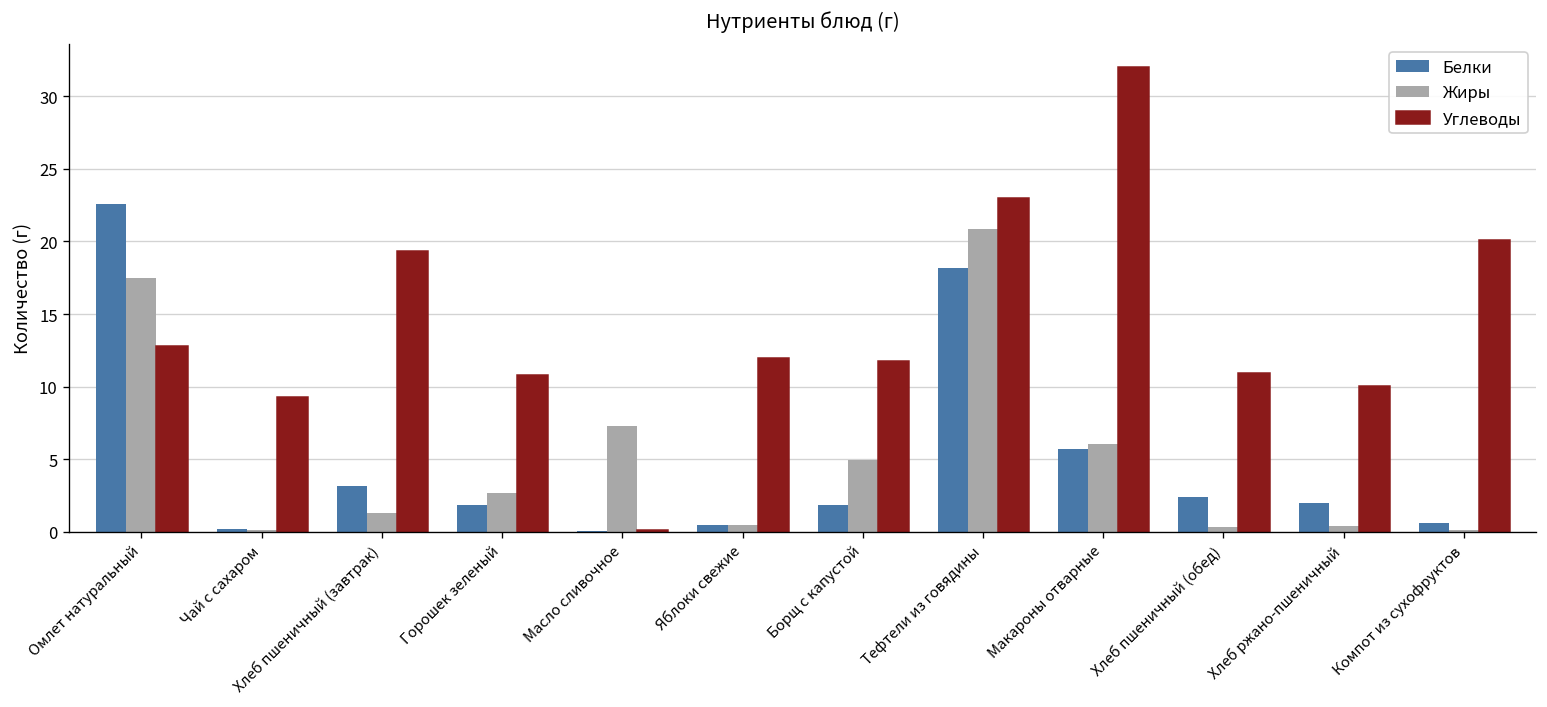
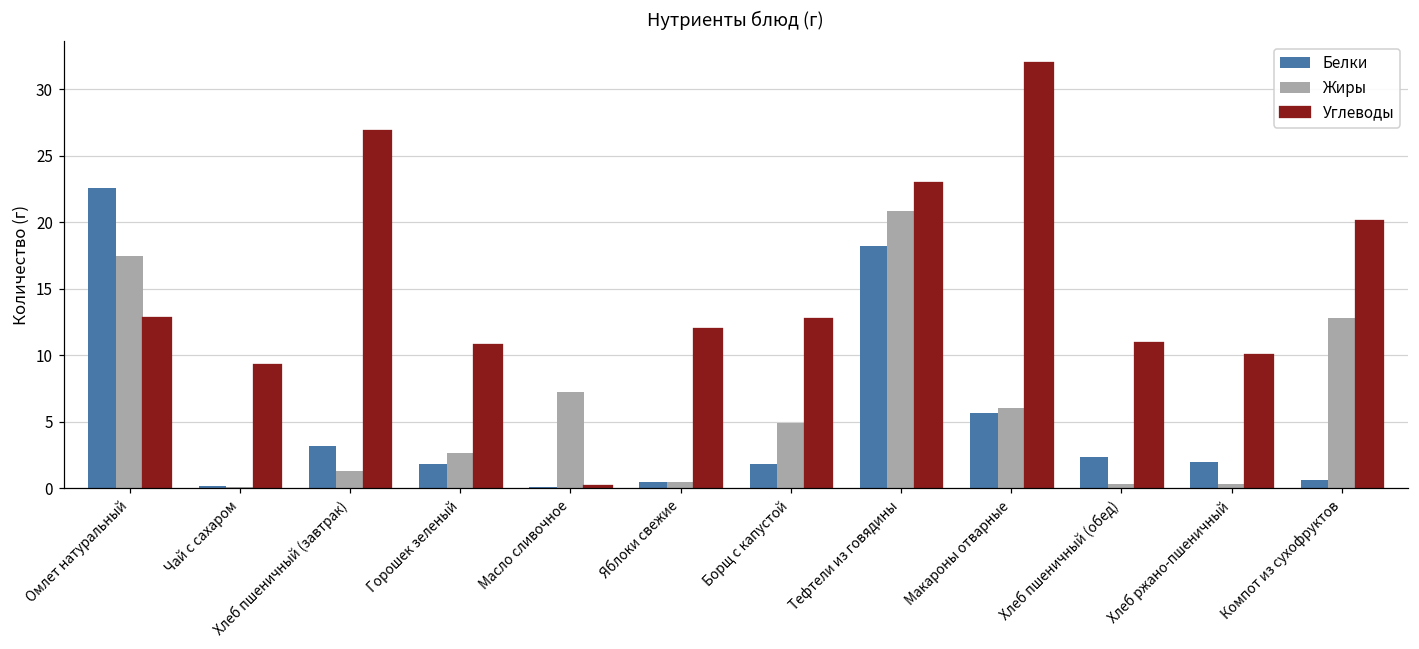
Углеводы, Хлеб пшеничный (завтрак): 19.3 -> 26.9
Углеводы, Борщ с капустой: 11.7 -> 12.7
Жиры, Компот из сухофруктов: 0.1 -> 12.8
